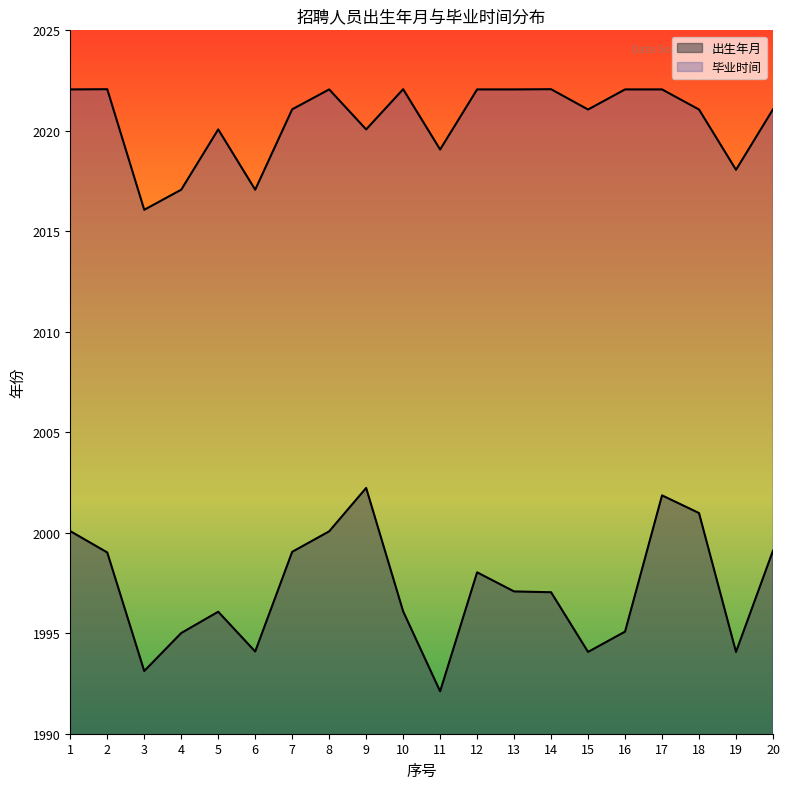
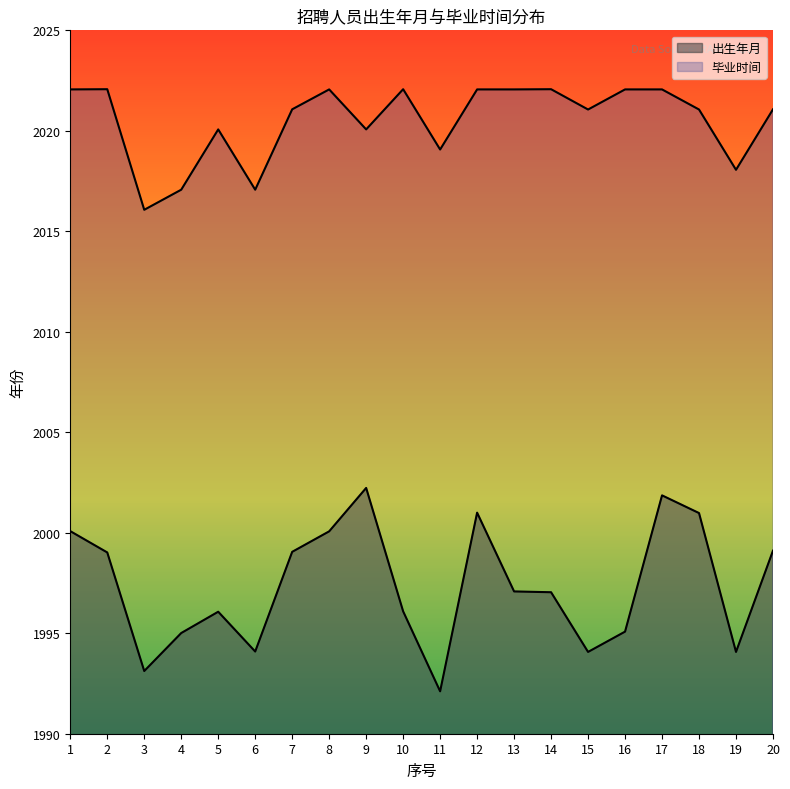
出生年月, 12: 1998.0 -> 2001.0
